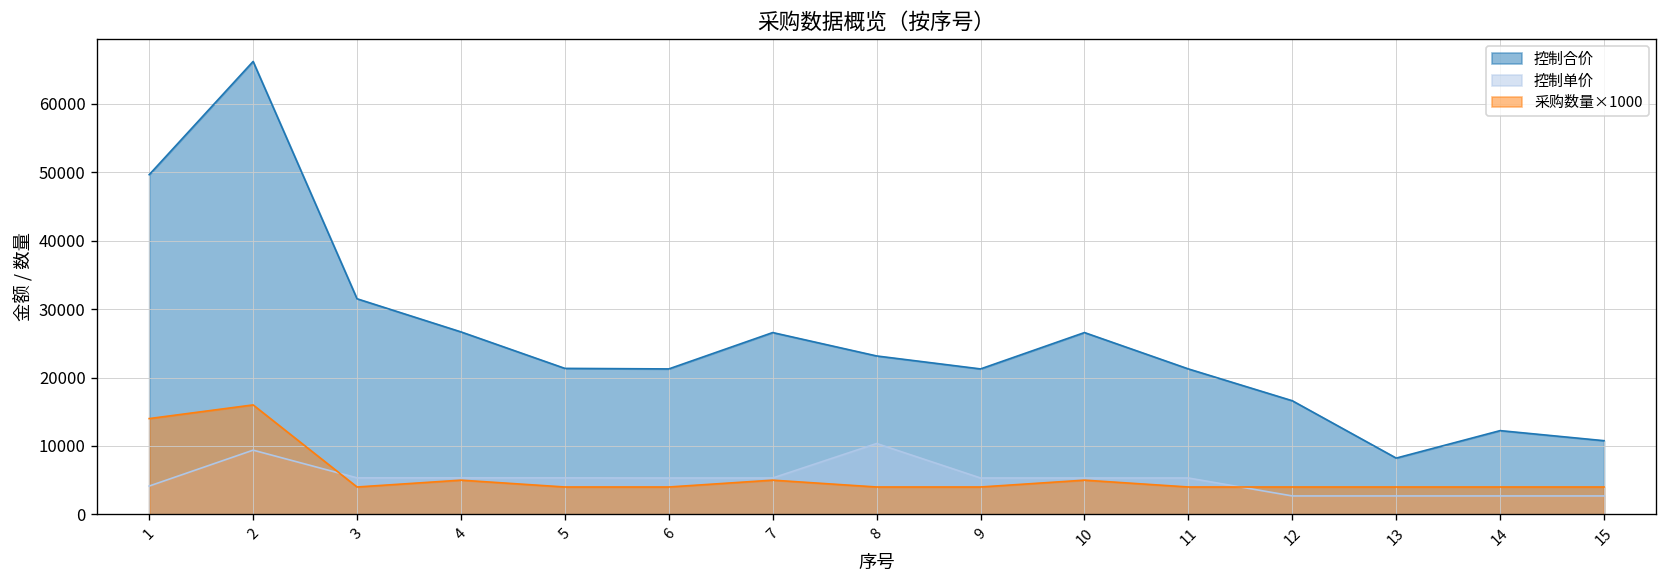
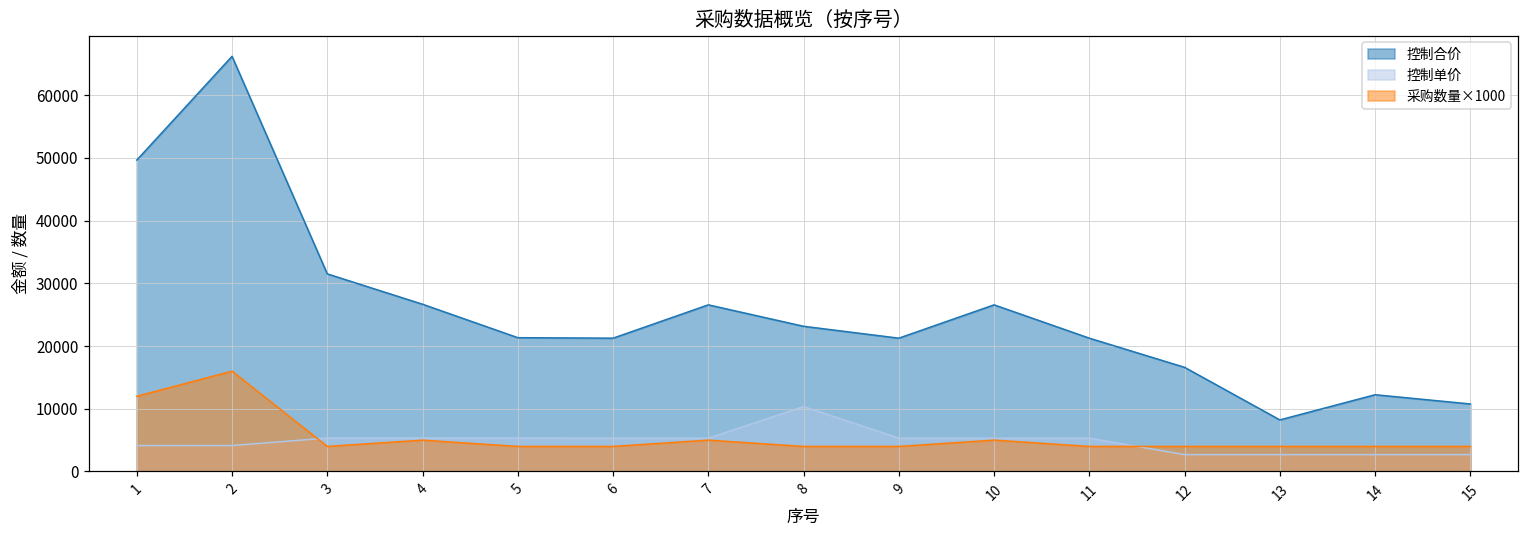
采购数量×1000, 1: 14000 -> 12000
控制单价, 2: 9000 -> 4000
